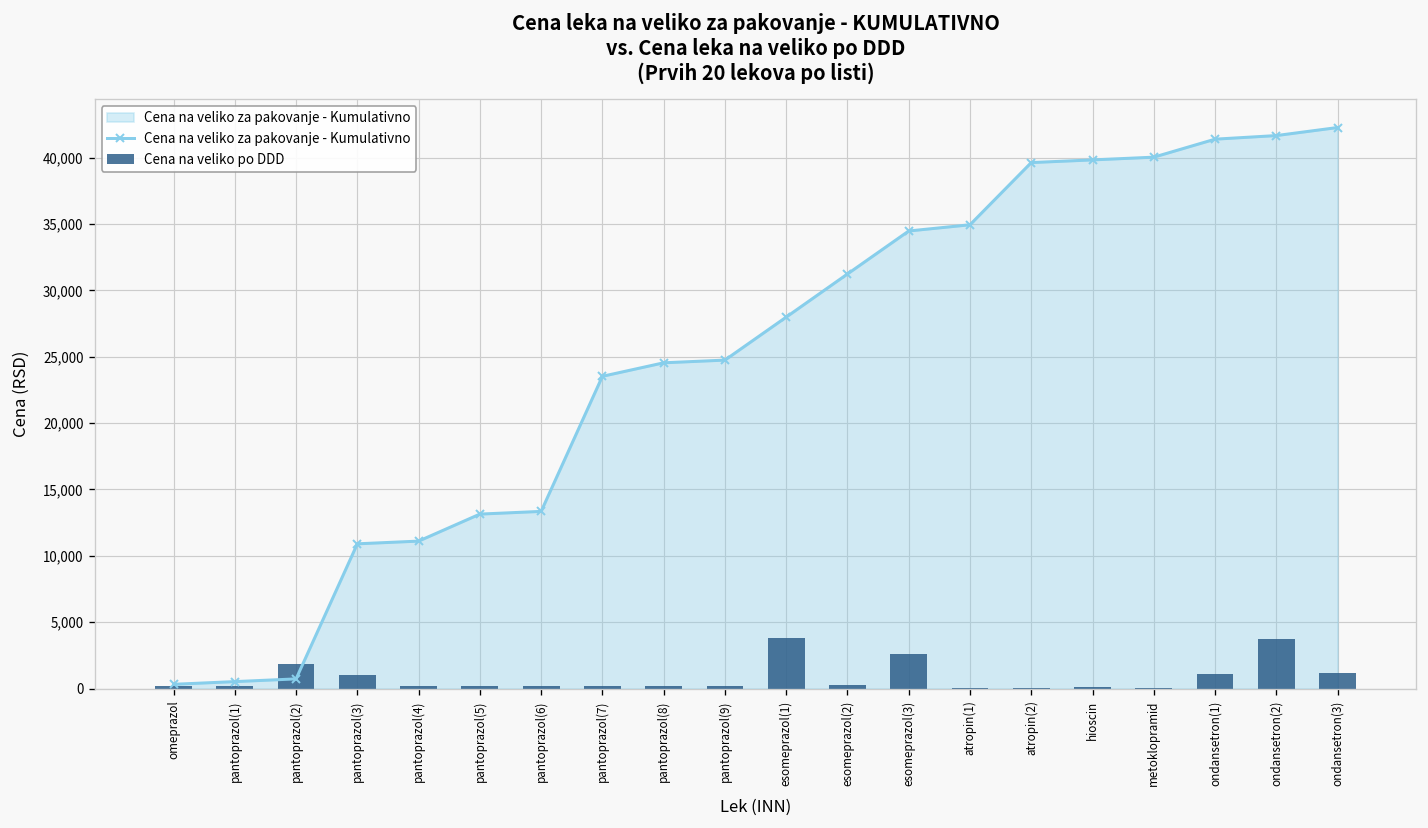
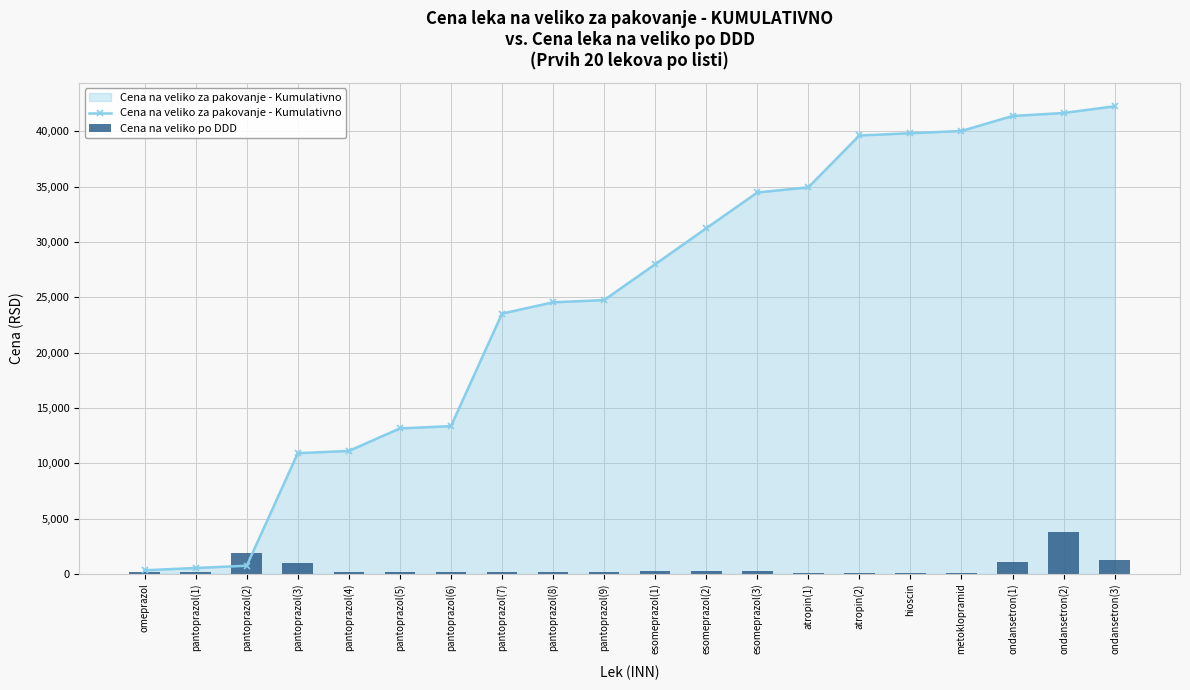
Cena na veliko po DDD, esomeprazol(1): 3,800 -> 200
Cena na veliko po DDD, esomeprazol(3): 2,600 -> 200
